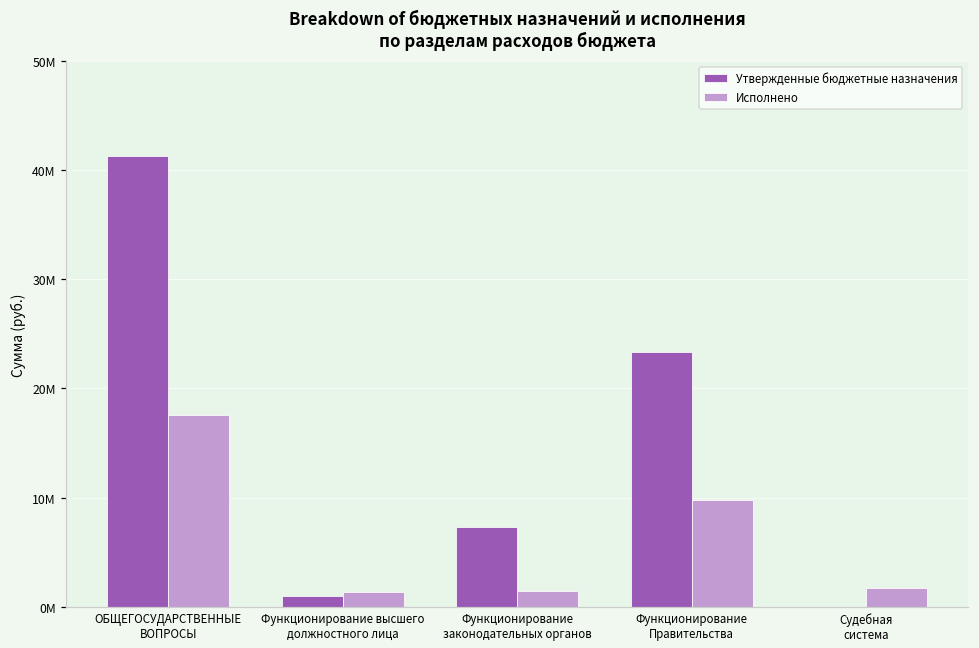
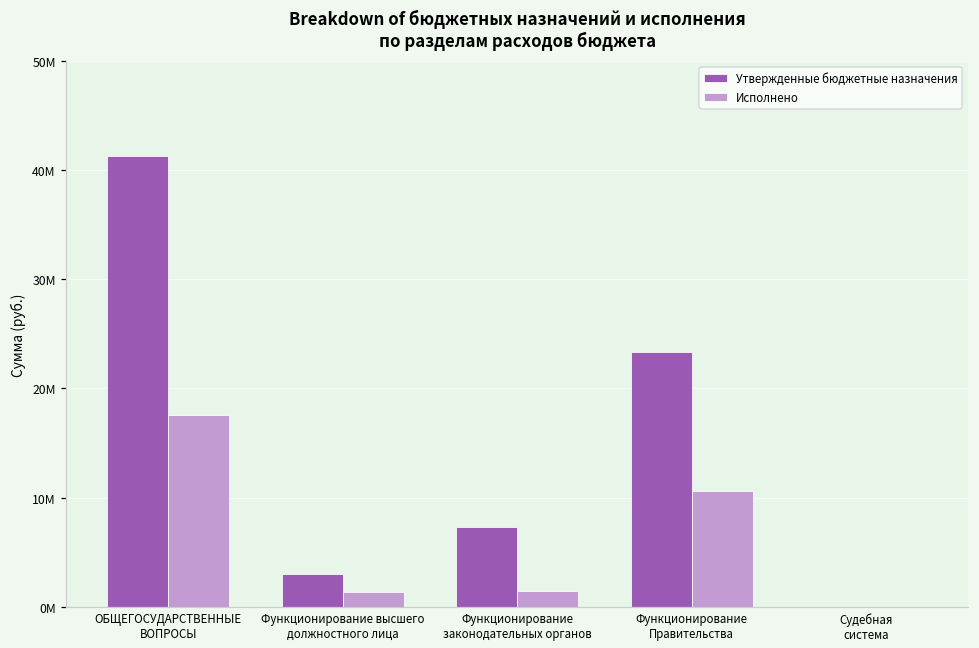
Утвержденные бюджетные назначения, Функционирование высшего должностного лица: 1000000 -> 3000000
Исполнено, Функционирование Правительства: 10000000 -> 11000000
Исполнено, Судебная система: 2000000 -> 0
